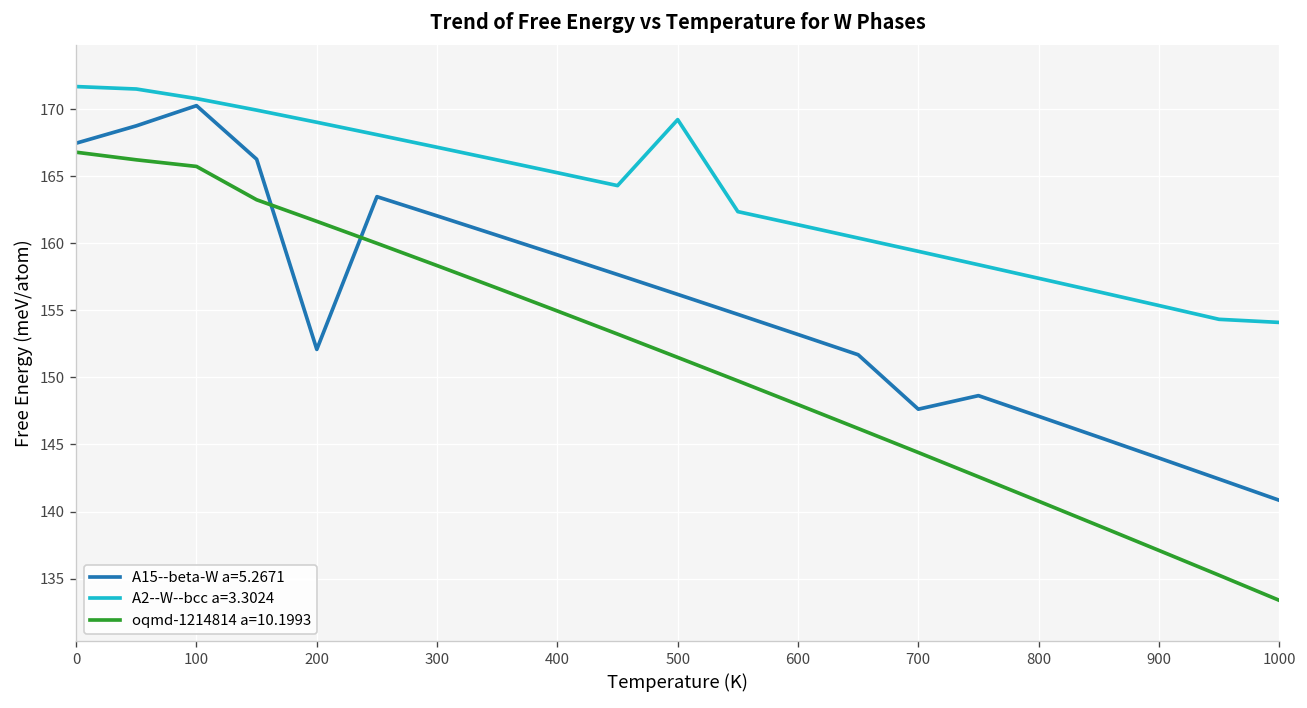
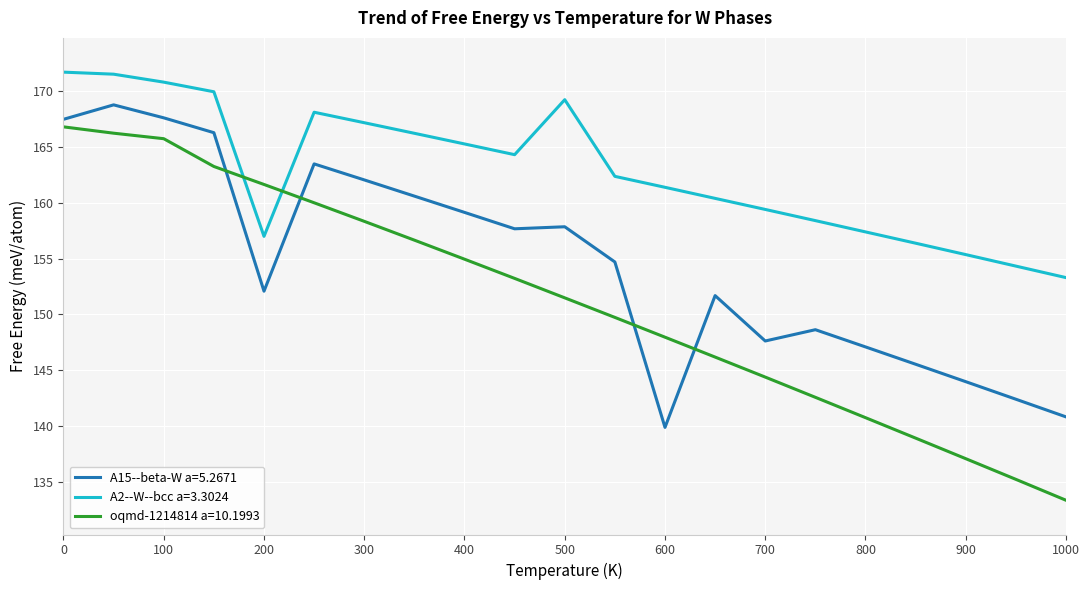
A15--beta-W a=5.2671, 100: 170.3 -> 167.6
A2--W--bcc a=3.3024, 200: 169.0 -> 157.0
A15--beta-W a=5.2671, 500: 156.2 -> 157.9
A15--beta-W a=5.2671, 600: 153.2 -> 139.9
A2--W--bcc a=3.3024, 1000: 154.1 -> 153.3
